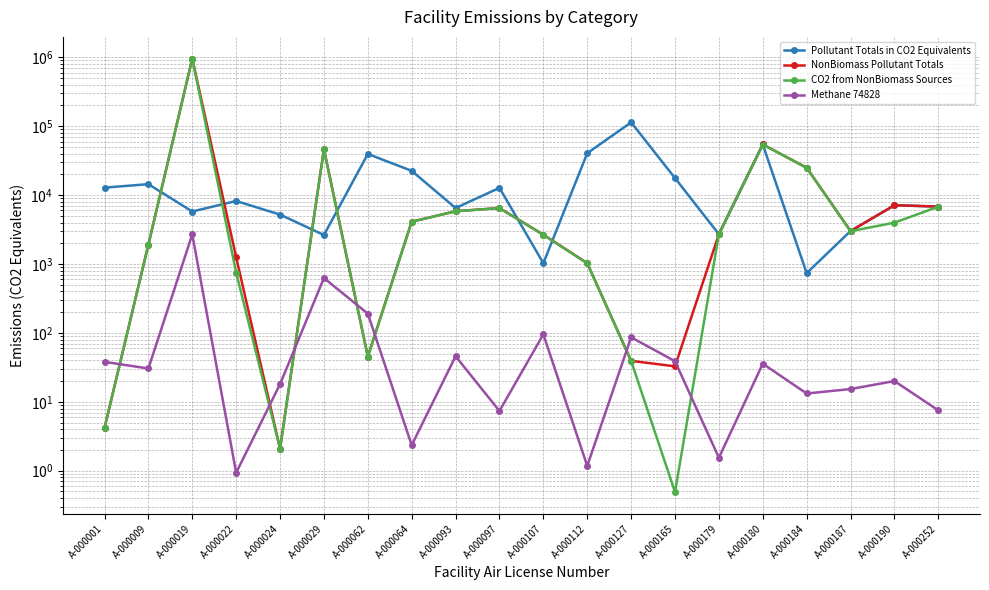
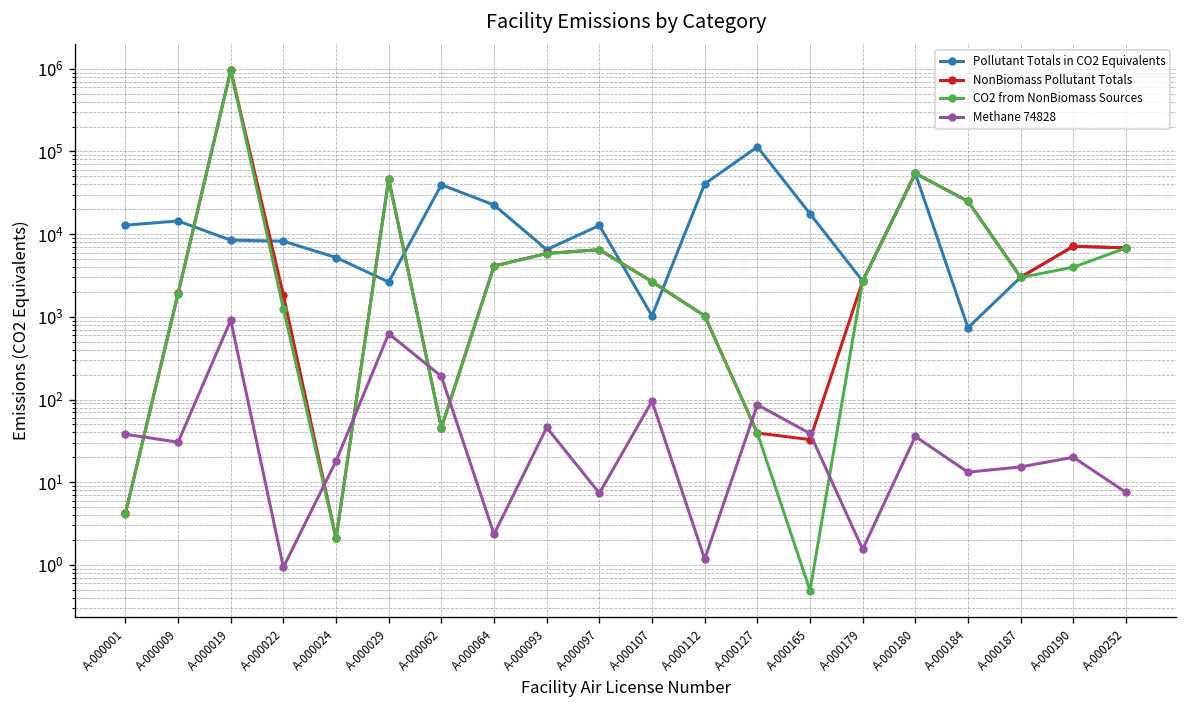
Pollutant Totals in CO2 Equivalents, A-000019: 6000 -> 8000
Methane 74828, A-000019: 2700 -> 900
NonBiomass Pollutant Totals, A-000022: 1300 -> 1800
CO2 from NonBiomass Sources, A-000022: 800 -> 1300
